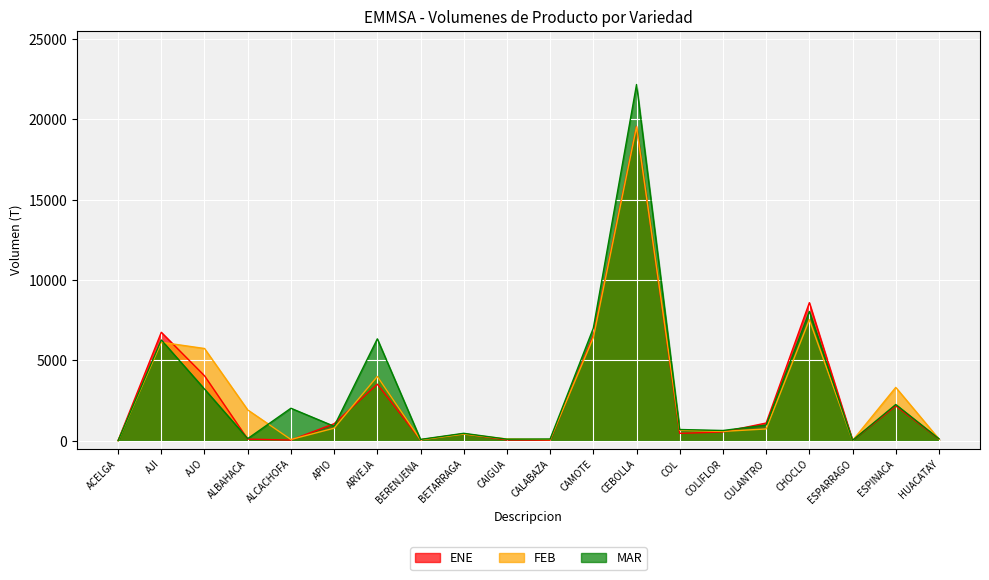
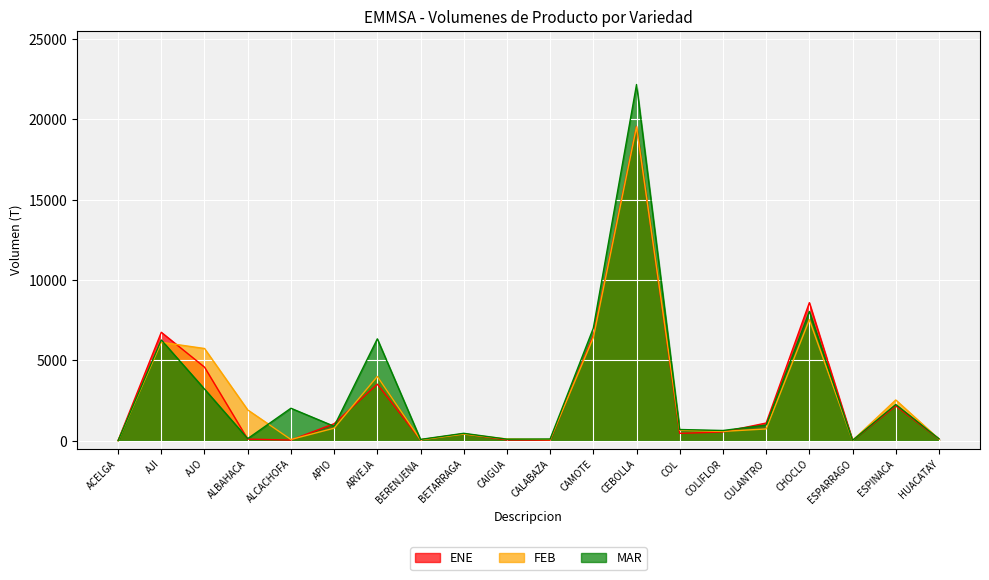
ENE, AJO: 4000 -> 4600
FEB, ESPINACA: 3300 -> 2500
